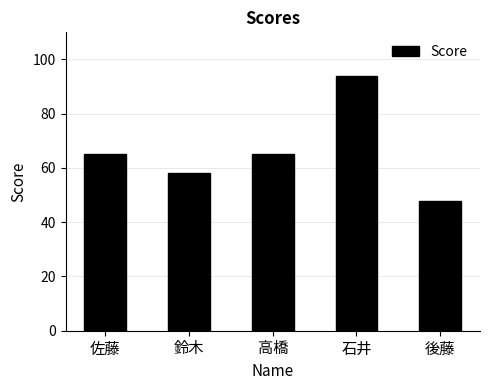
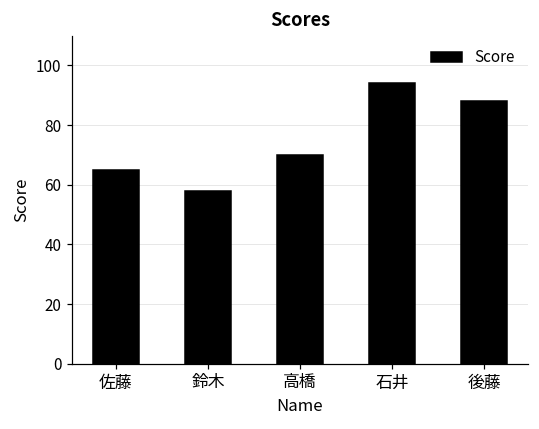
高橋: 65 -> 70
後藤: 48 -> 88
